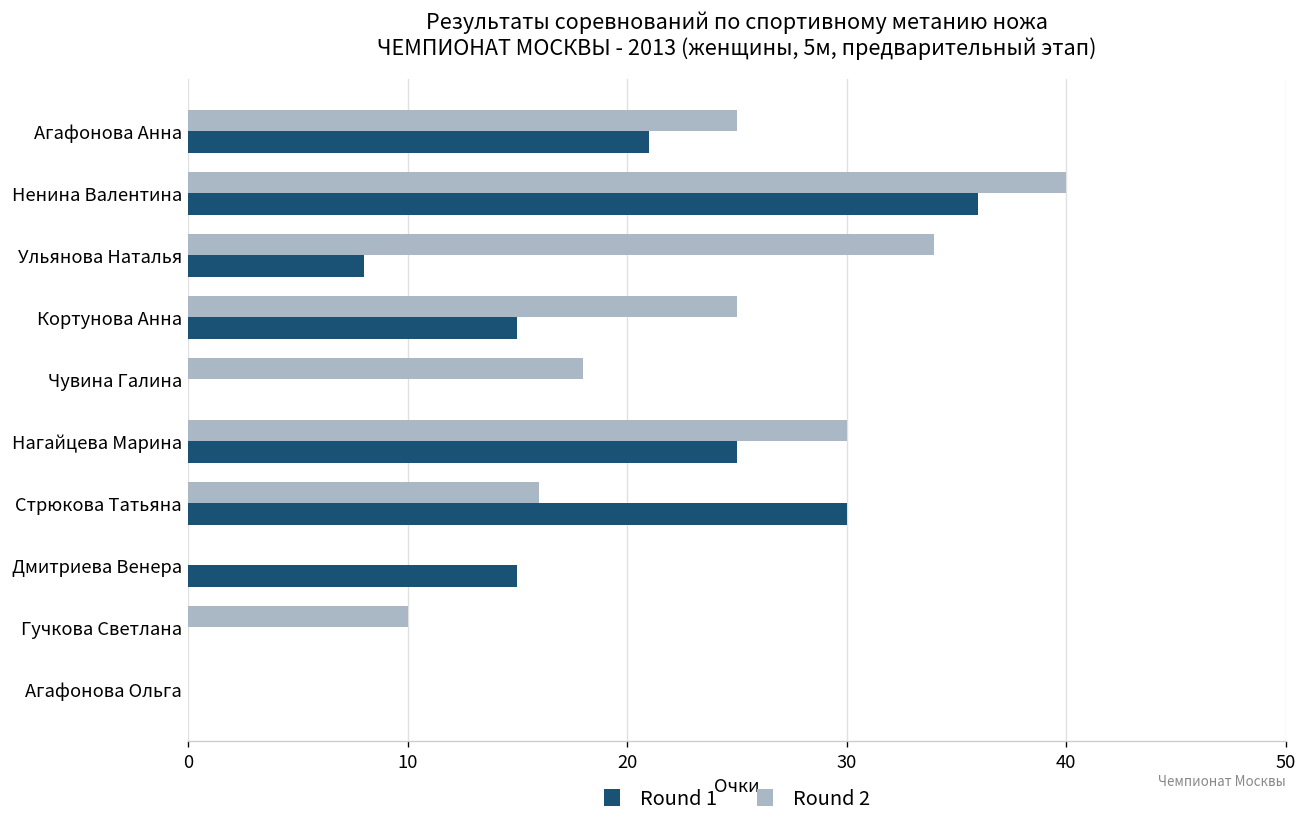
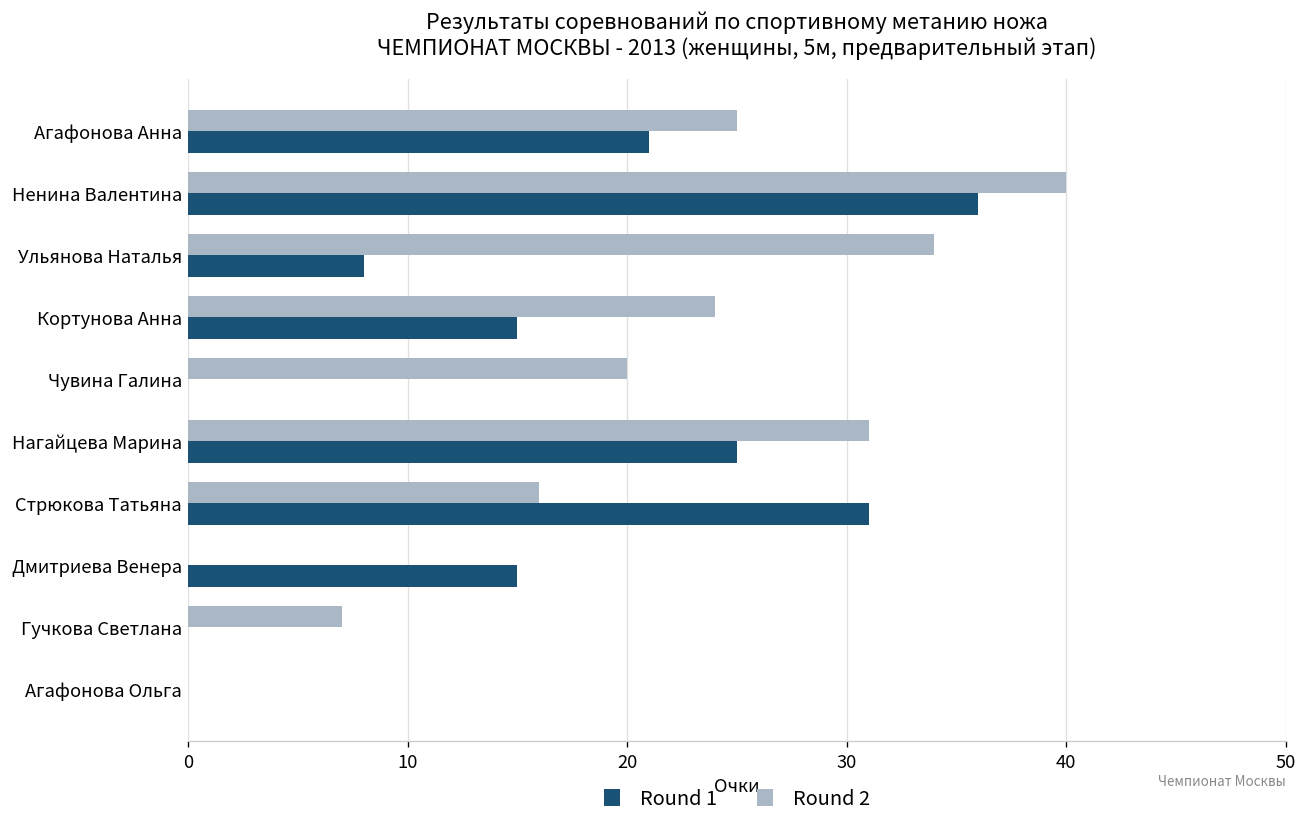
Round 2, Кортунова Анна: 25 -> 24
Round 2, Чувина Галина: 18 -> 20
Round 2, Нагайцева Марина: 30 -> 31
Round 1, Стрюкова Татьяна: 30 -> 31
Round 2, Гучкова Светлана: 10 -> 7
